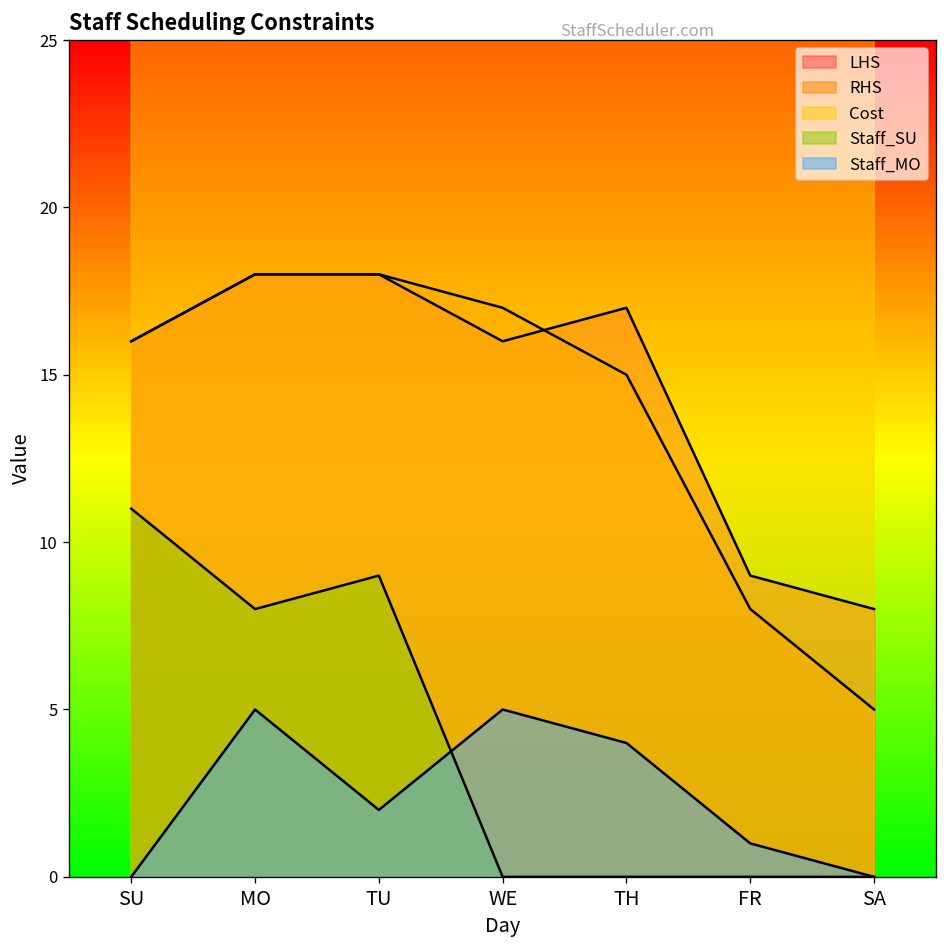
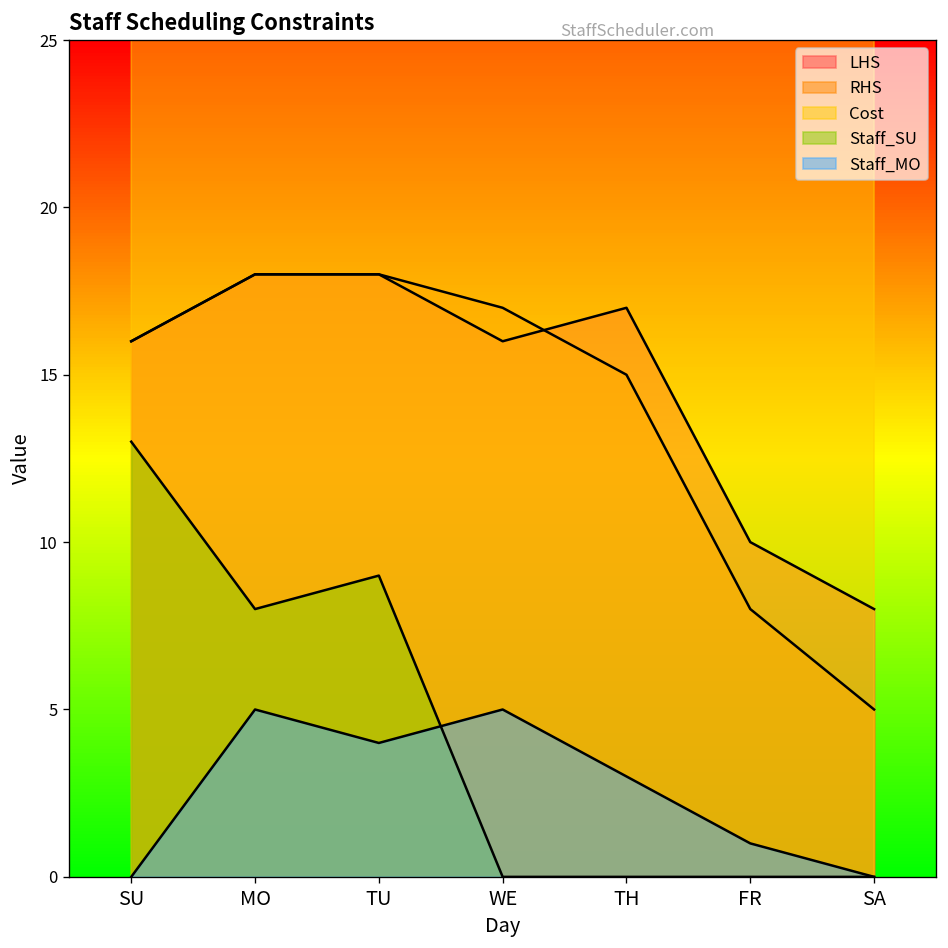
Staff_SU, SU: 11 -> 13
Staff_MO, TU: 2 -> 4
Staff_MO, TH: 4 -> 3
LHS, FR: 9 -> 10
